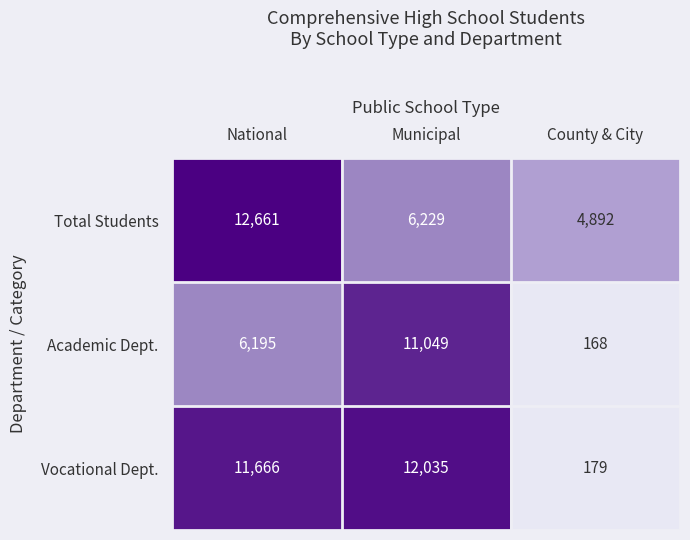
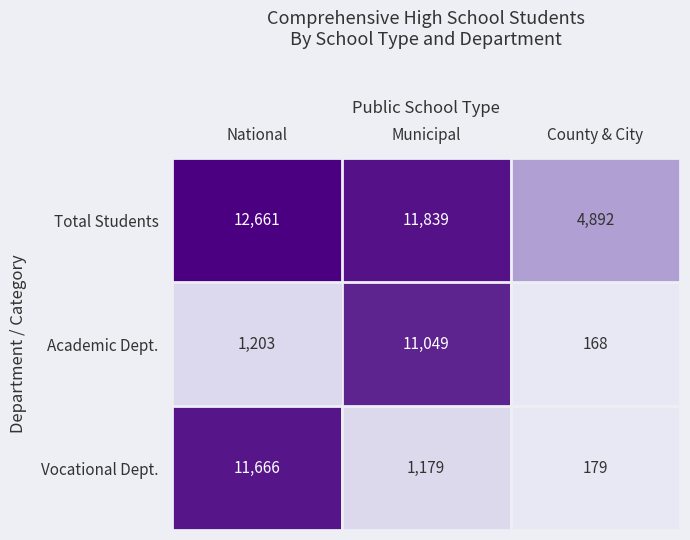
Total Students, Municipal: 6,229 -> 11,839
Academic Dept., National: 6,195 -> 1,203
Vocational Dept., Municipal: 12,035 -> 1,179
